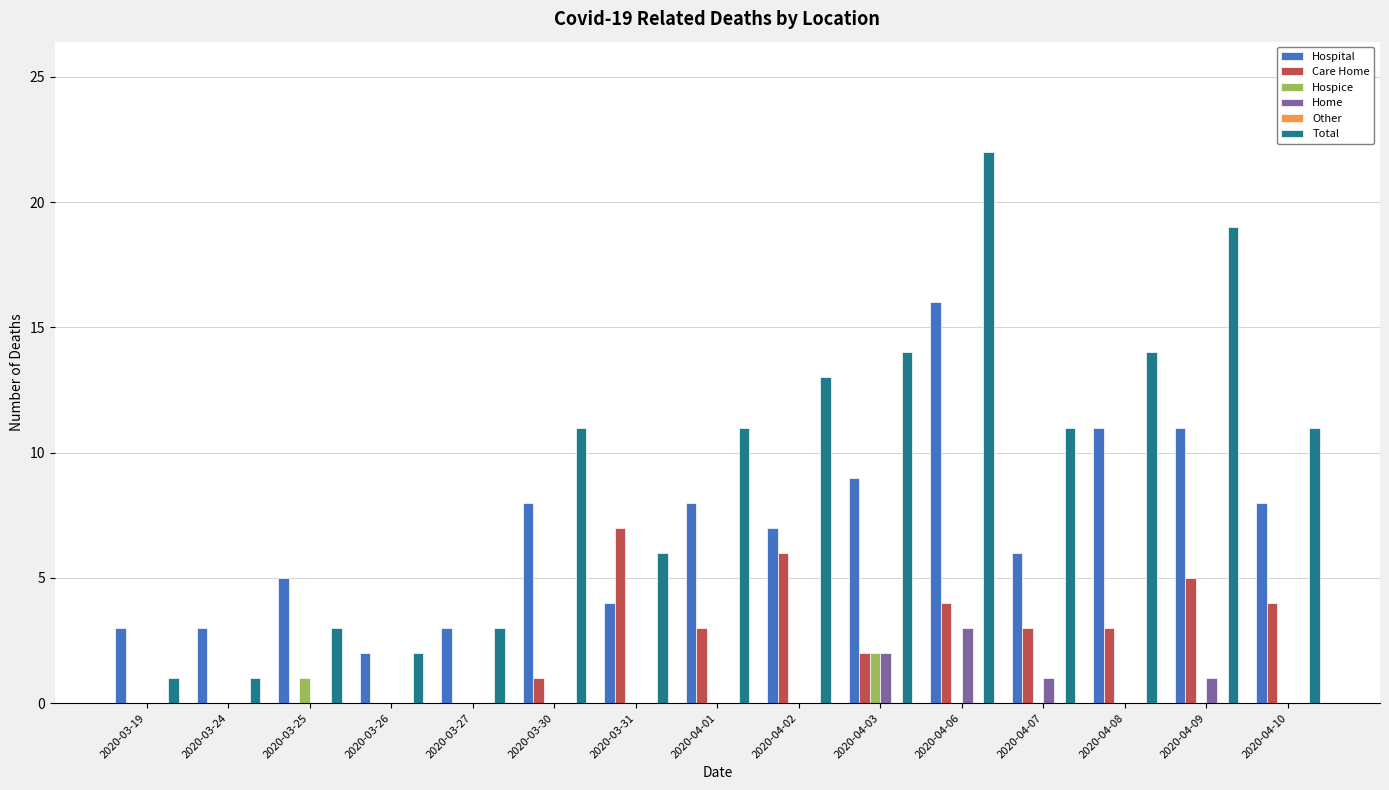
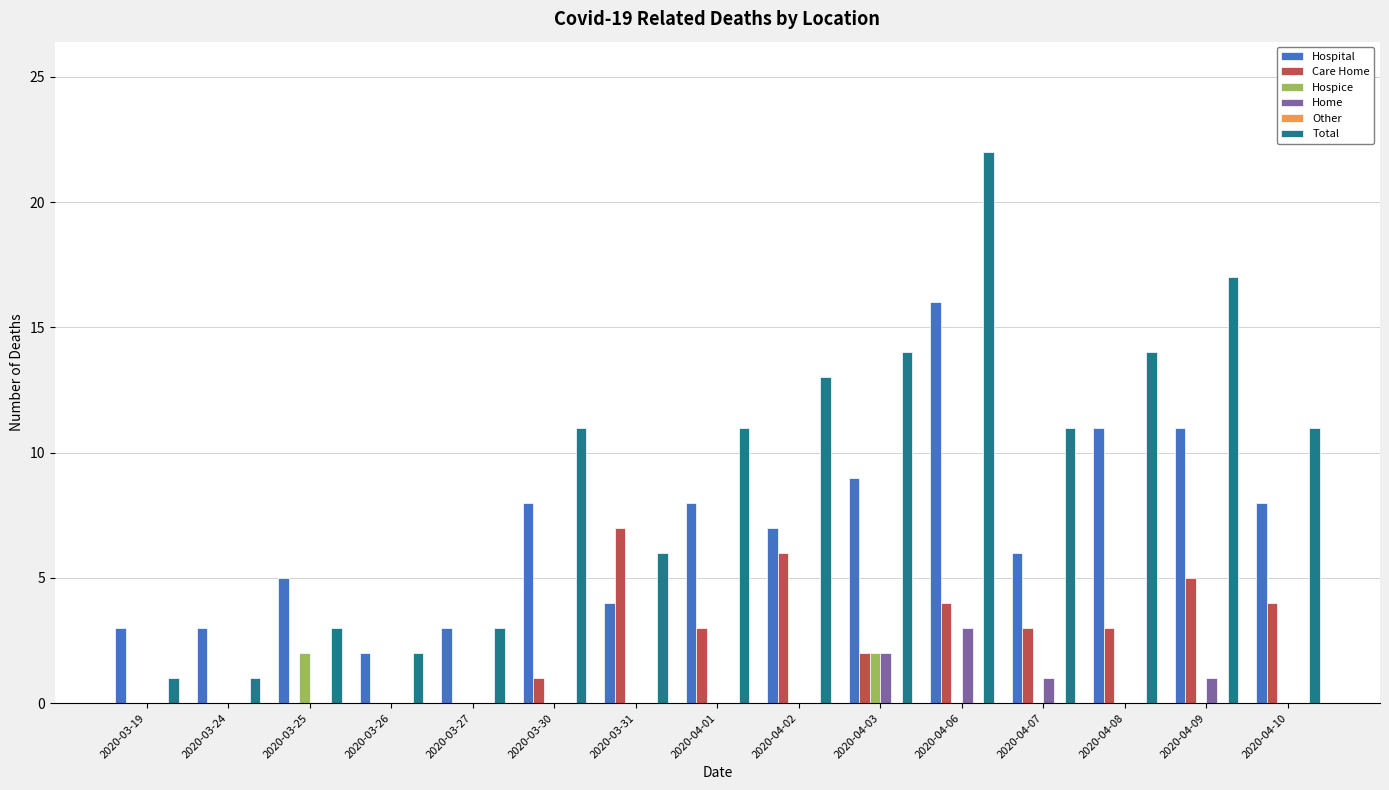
Hospice, 2020-03-25: 1 -> 2
Total, 2020-04-09: 19 -> 17
